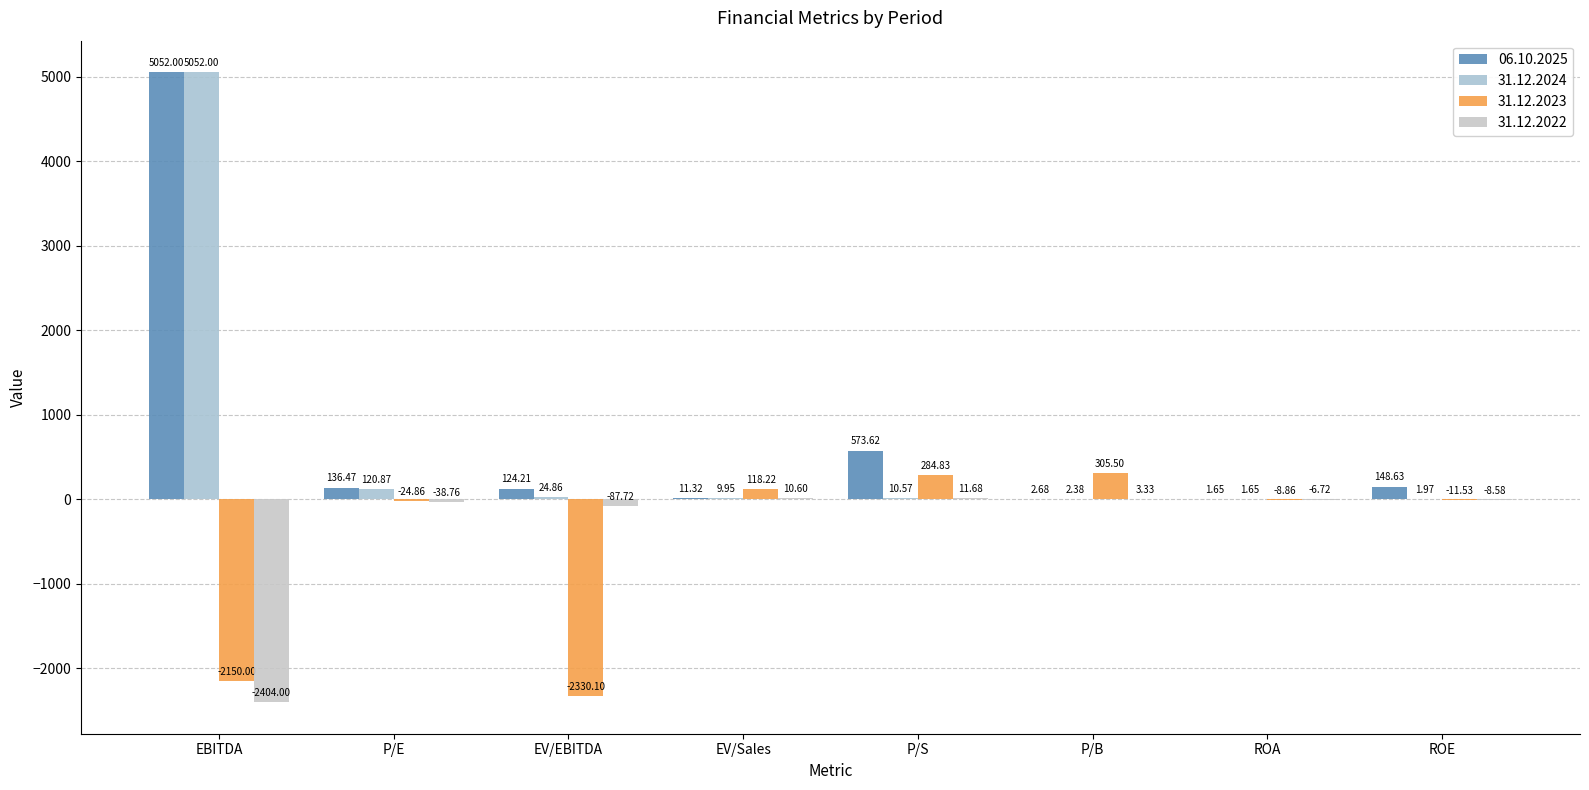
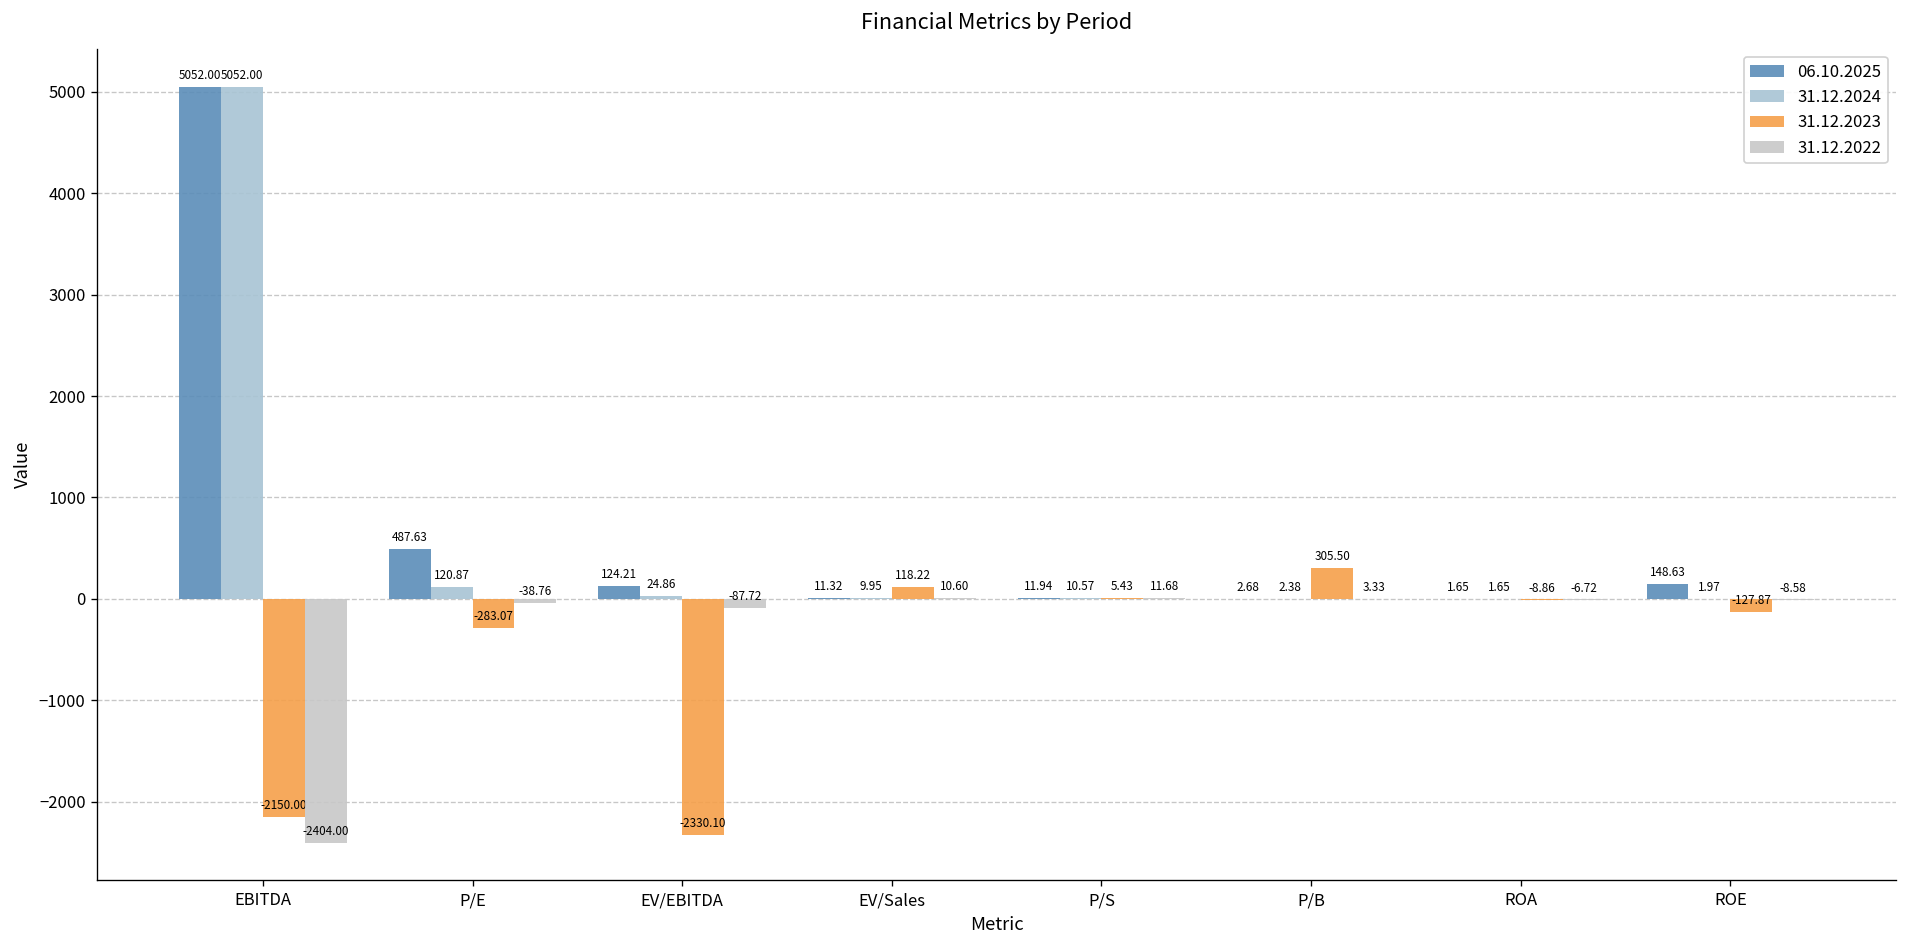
06.10.2025, P/E: 136.47 -> 487.63
31.12.2023, P/E: -24.86 -> -283.07
06.10.2025, P/S: 573.62 -> 11.94
31.12.2023, P/S: 284.83 -> 5.43
31.12.2023, ROE: -11.53 -> -127.87
